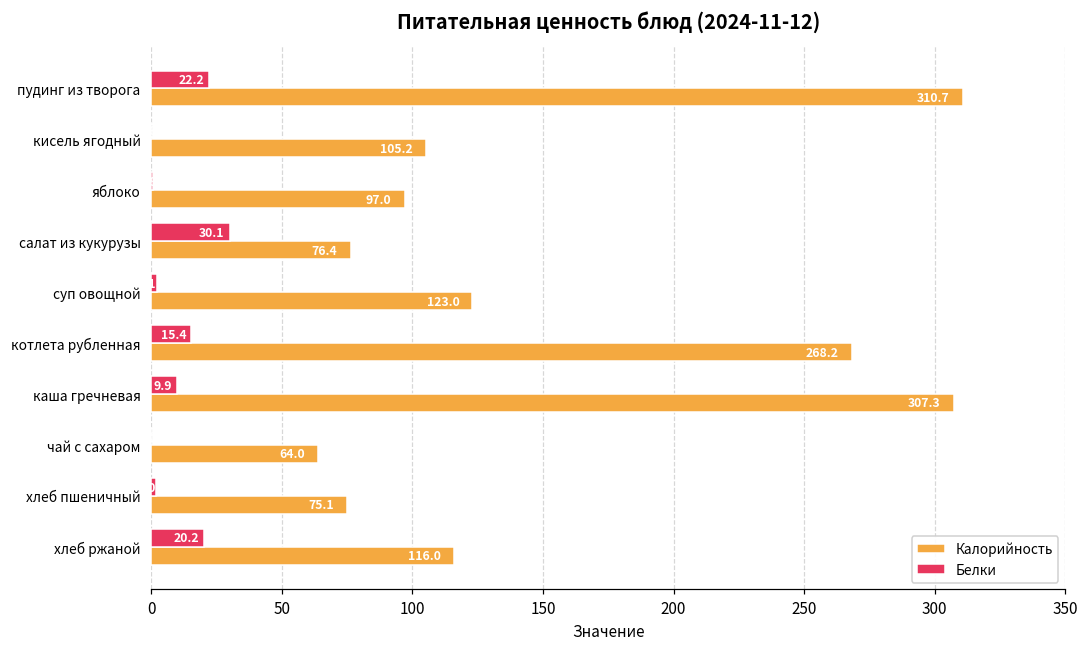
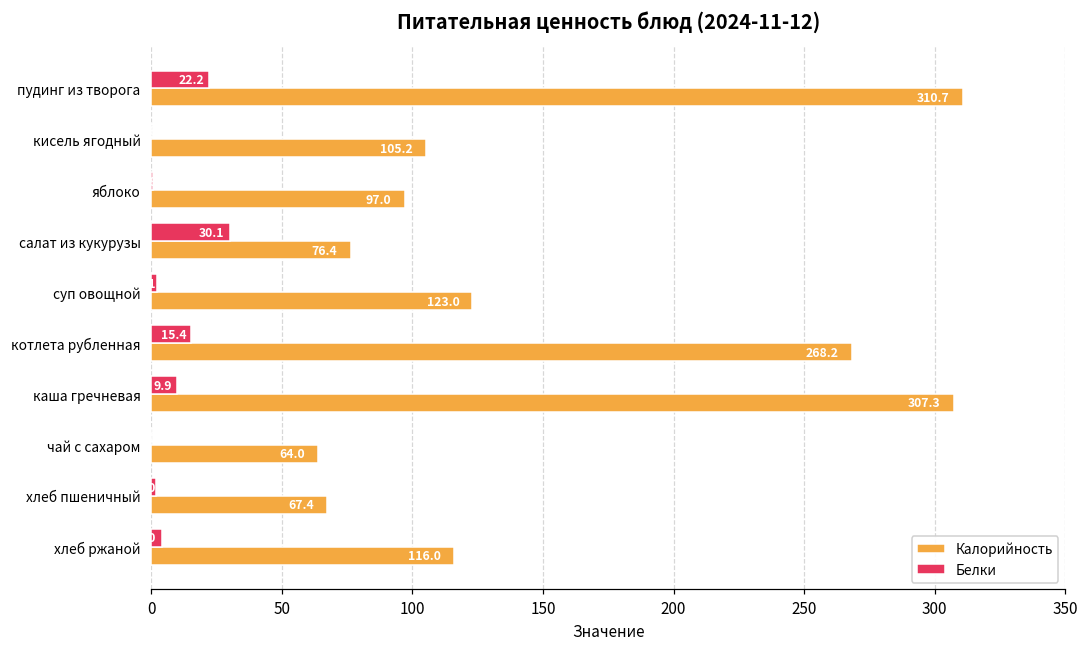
Калорийность, хлеб пшеничный: 75.1 -> 67.4
Белки, хлеб ржаной: 20 -> 4
